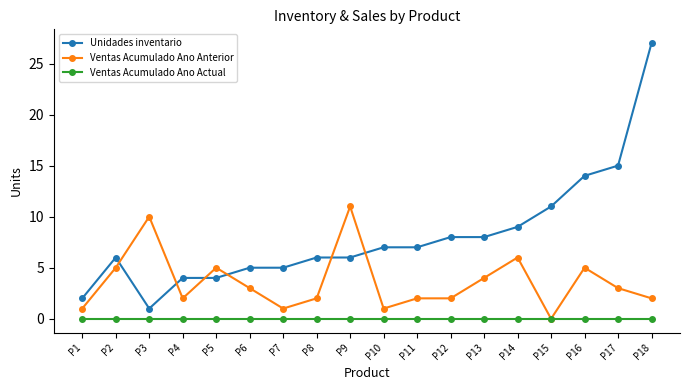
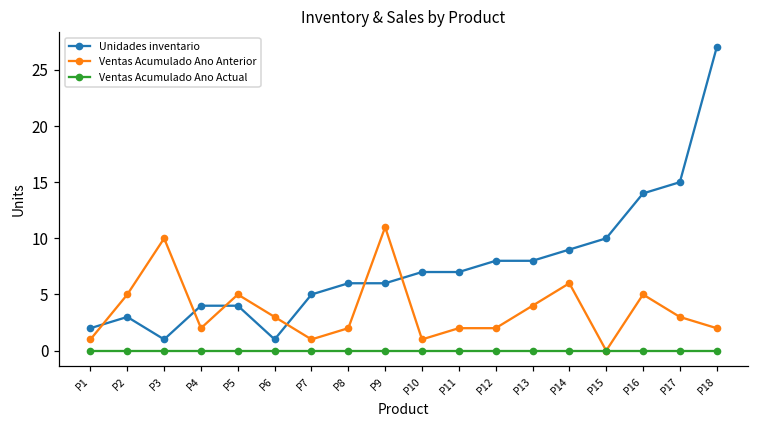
Unidades inventario, P2: 6 -> 3
Unidades inventario, P6: 5 -> 1
Unidades inventario, P15: 11 -> 10
